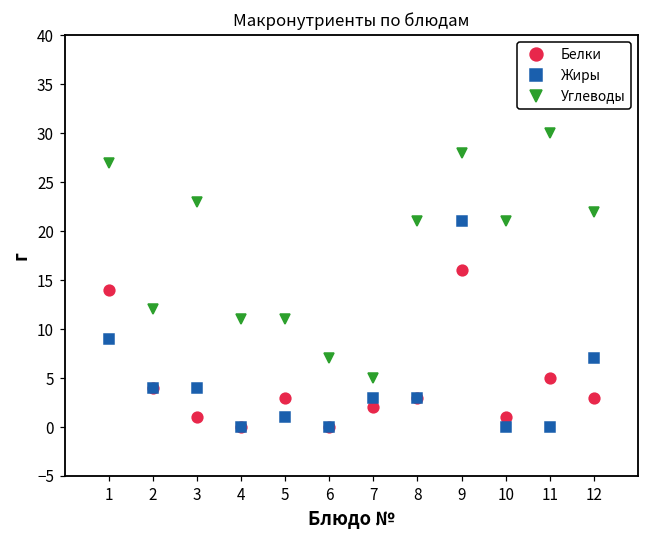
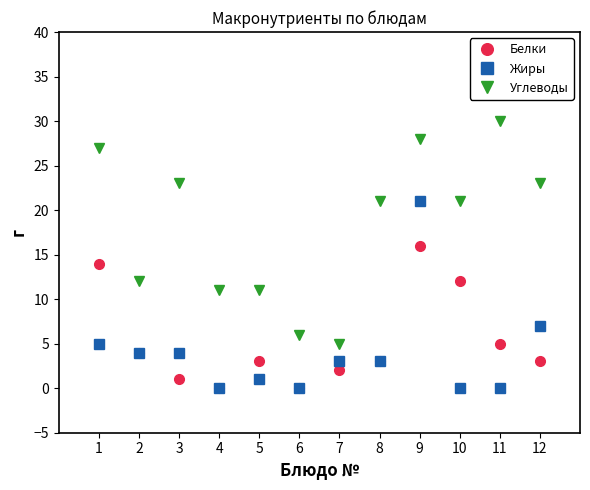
Жиры, 1: 9 -> 5
Углеводы, 6: 7 -> 6
Белки, 10: 1 -> 12
Углеводы, 12: 22 -> 23
